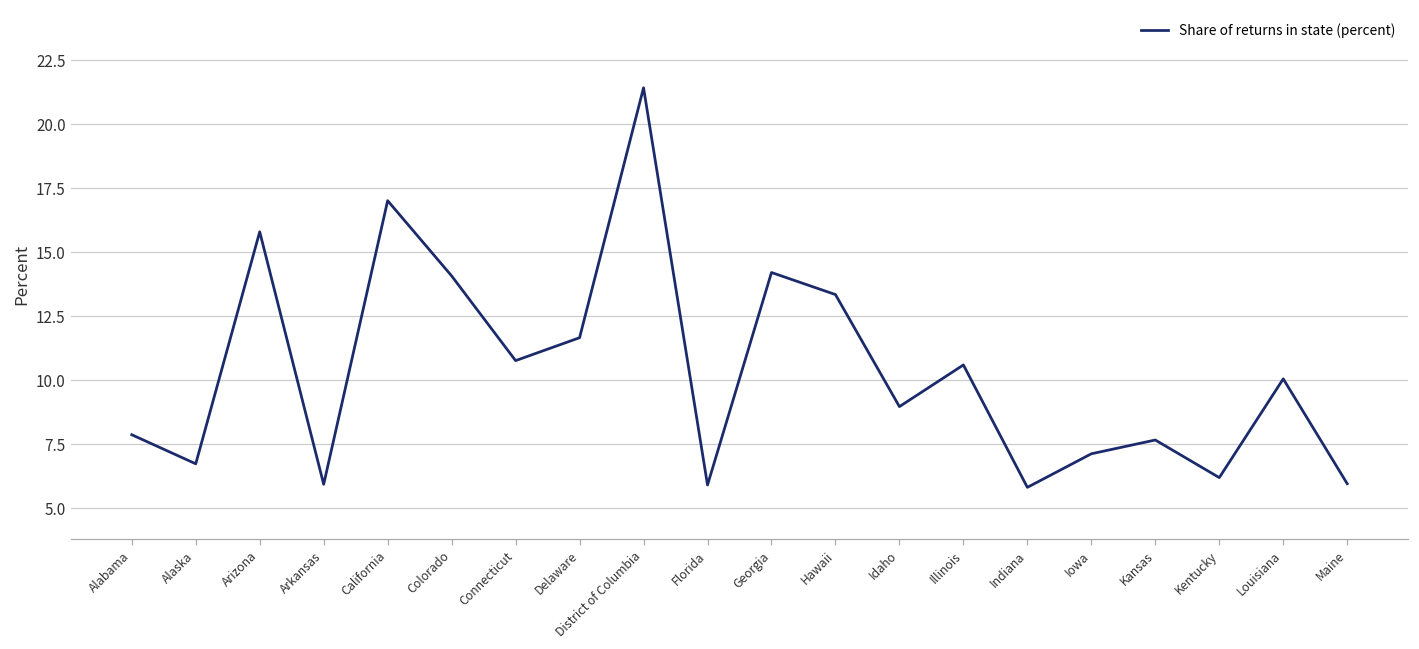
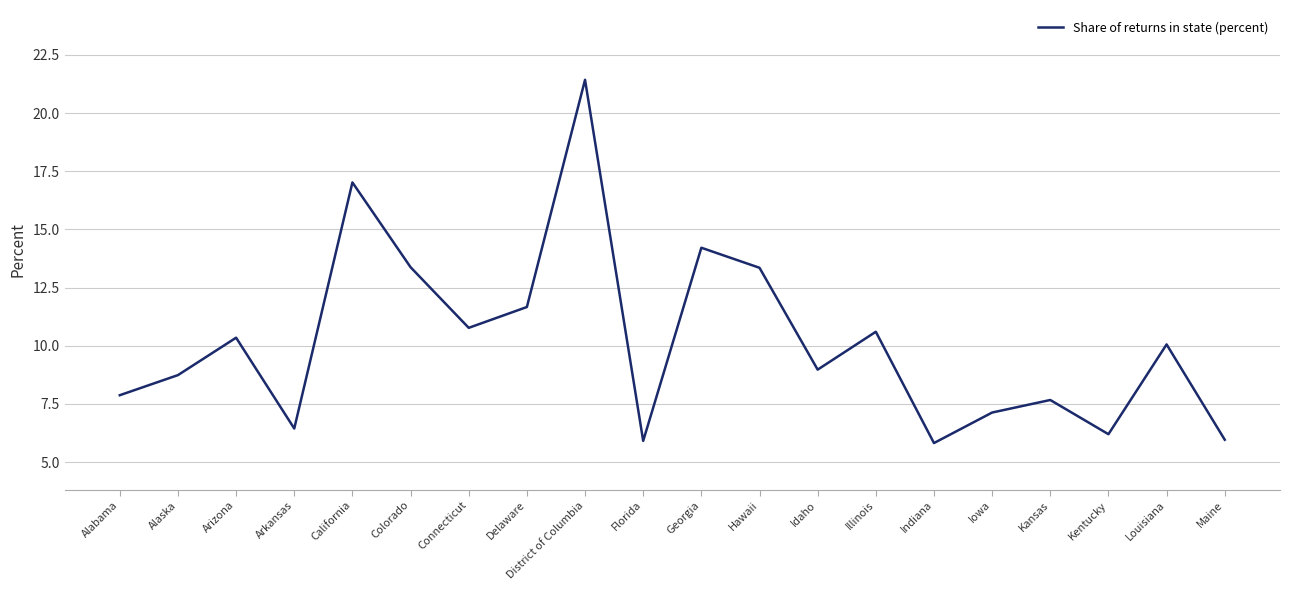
Alaska: 6.7 -> 8.7
Arizona: 15.8 -> 10.3
Arkansas: 5.9 -> 6.4
Colorado: 14.1 -> 13.4
